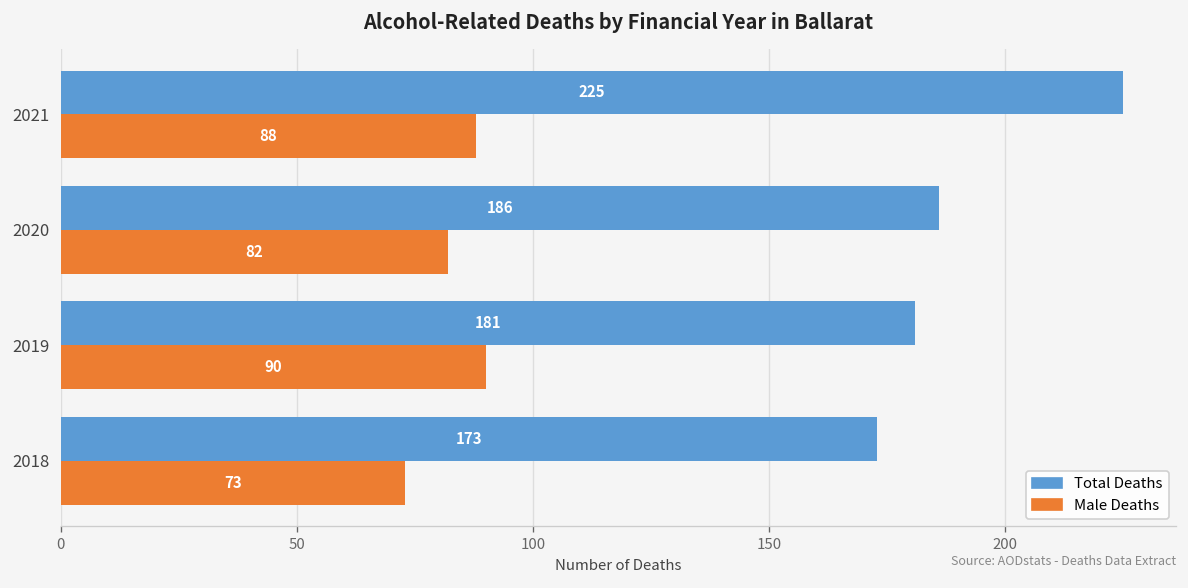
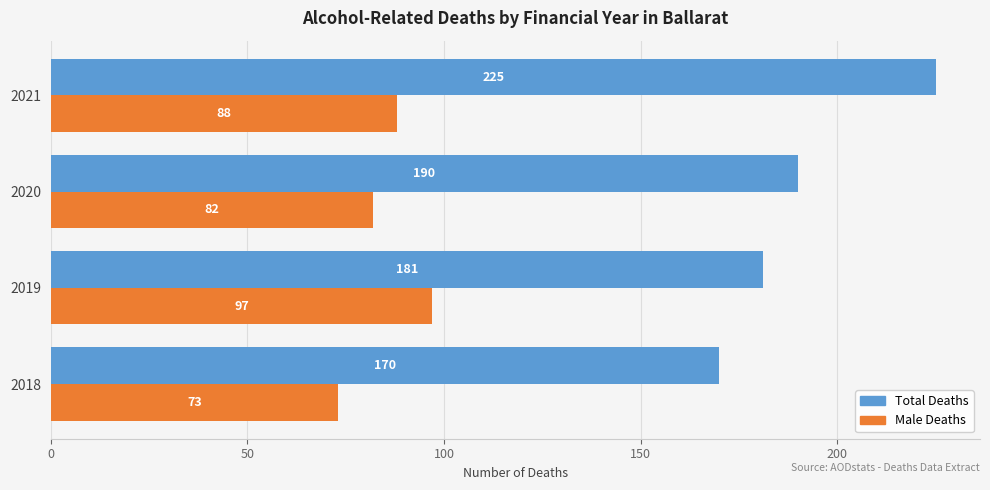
Total Deaths, 2020: 186 -> 190
Male Deaths, 2019: 90 -> 97
Total Deaths, 2018: 173 -> 170
